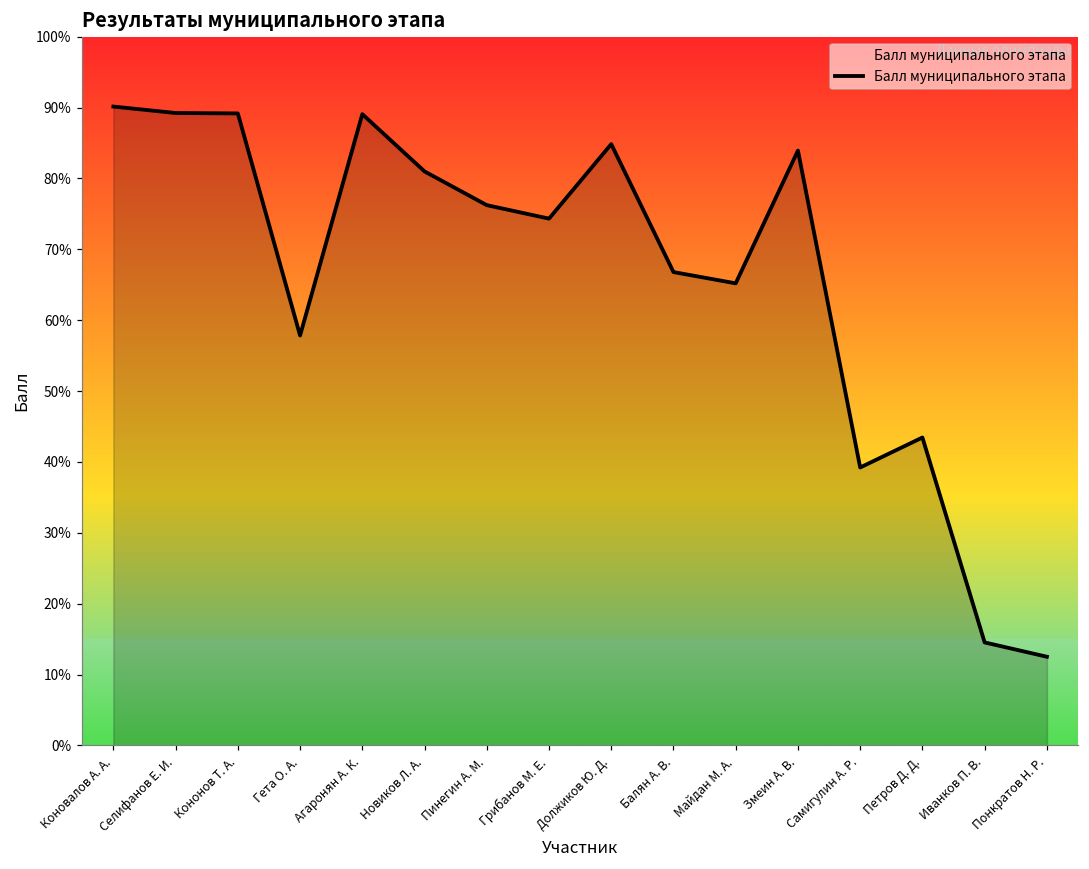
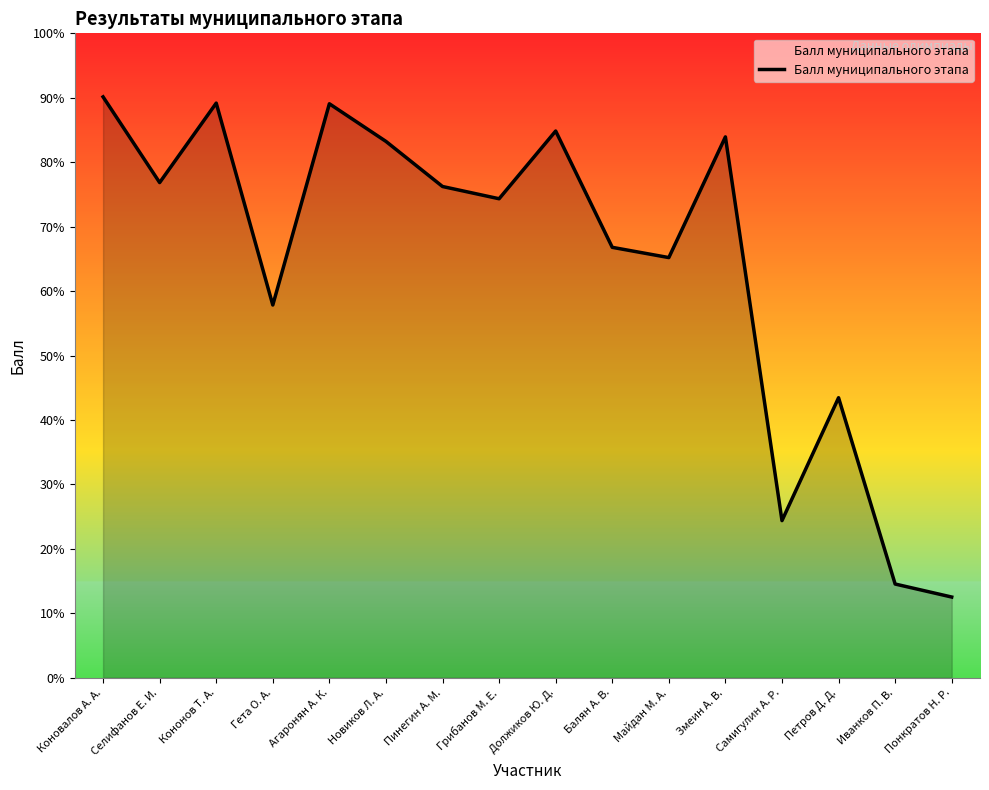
Селифанов Е. И.: 89% -> 77%
Новиков Л. А.: 81% -> 83%
Самигулин А. Р.: 39% -> 24%
